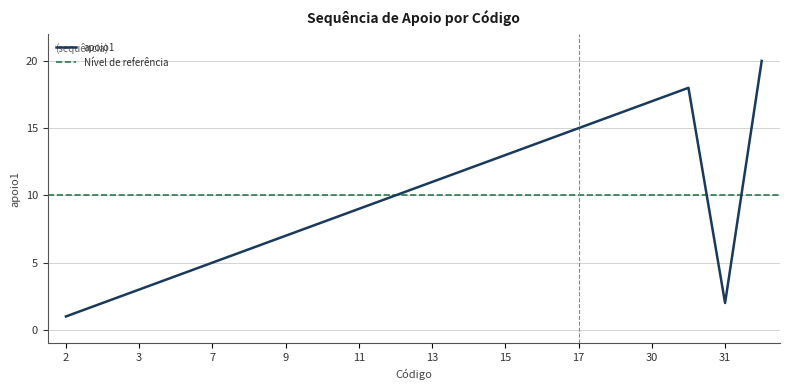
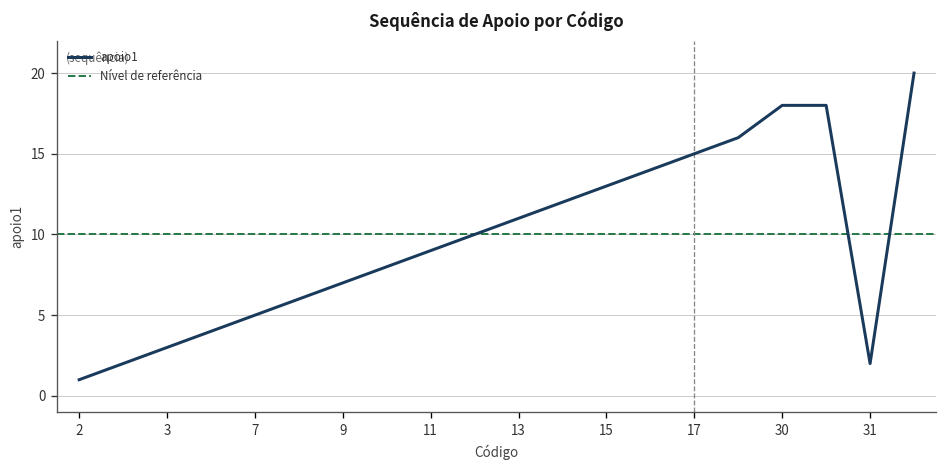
30: 17 -> 18
